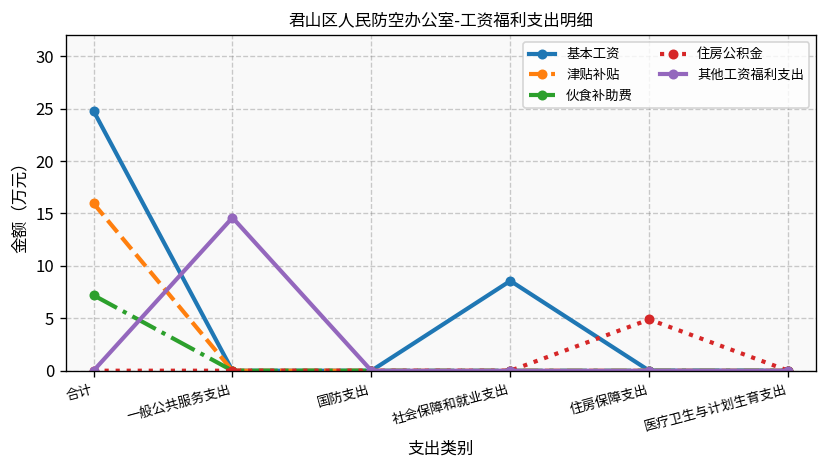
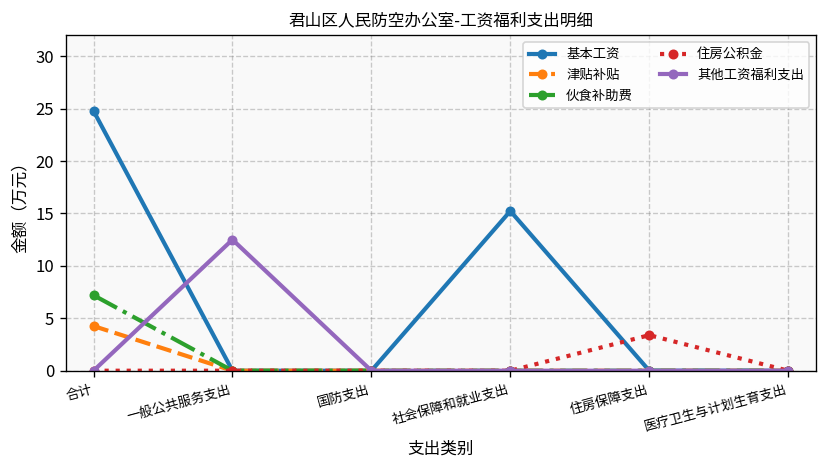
津贴补贴, 合计: 16 -> 4
其他工资福利支出, 一般公共服务支出: 15 -> 13
基本工资, 社会保障和就业支出: 9 -> 15
住房公积金, 住房保障支出: 5 -> 3
